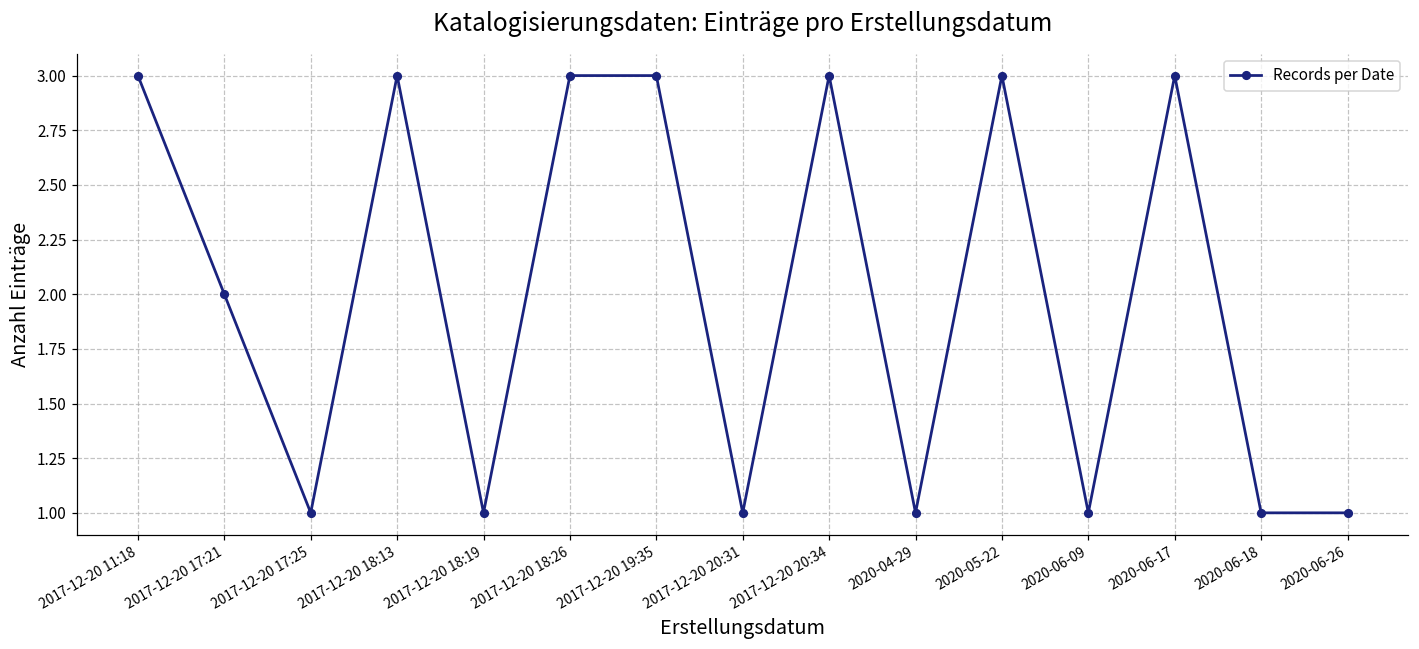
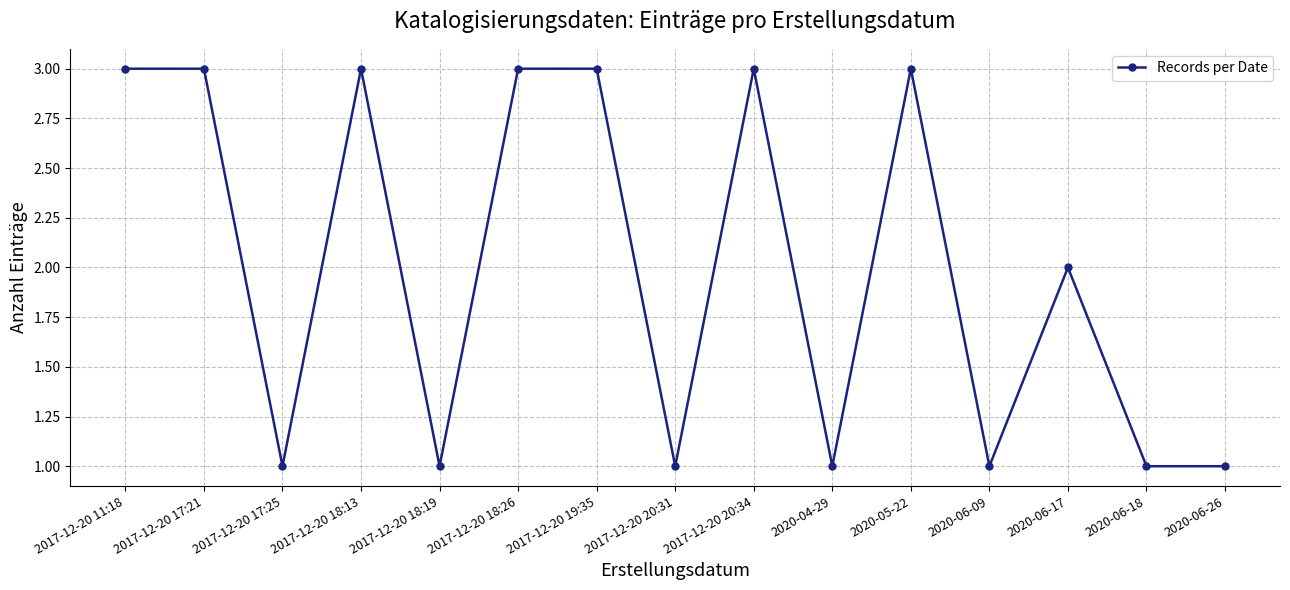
2017-12-20 17:21: 2 -> 3
2020-06-17: 3 -> 2
